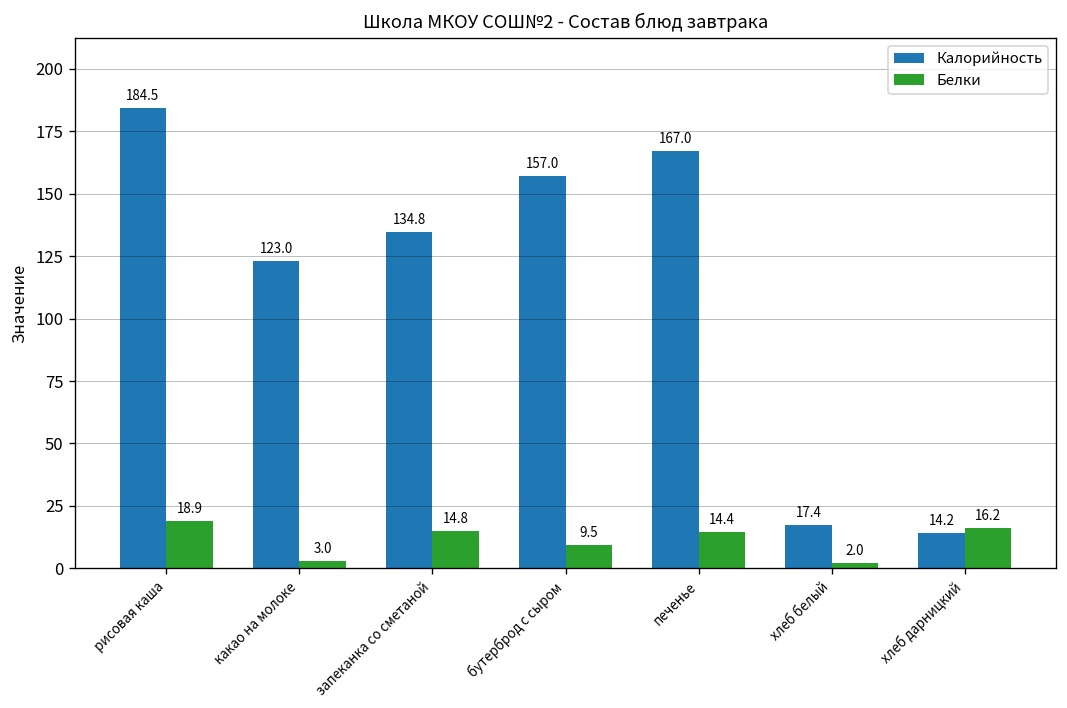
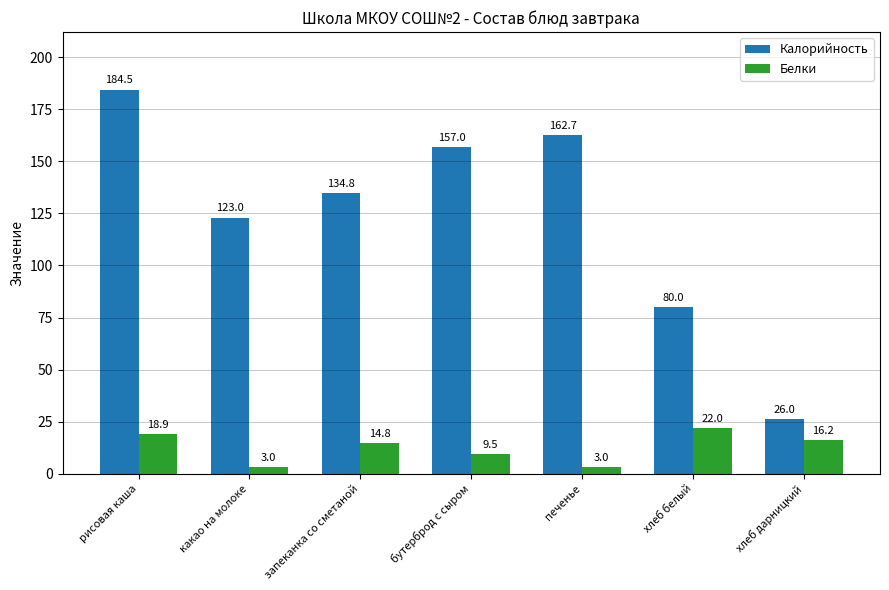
Калорийность, печенье: 167.0 -> 162.7
Белки, печенье: 14.4 -> 3.0
Калорийность, хлеб белый: 17.4 -> 80.0
Белки, хлеб белый: 2.0 -> 22.0
Калорийность, хлеб дарницкий: 14.2 -> 26.0
